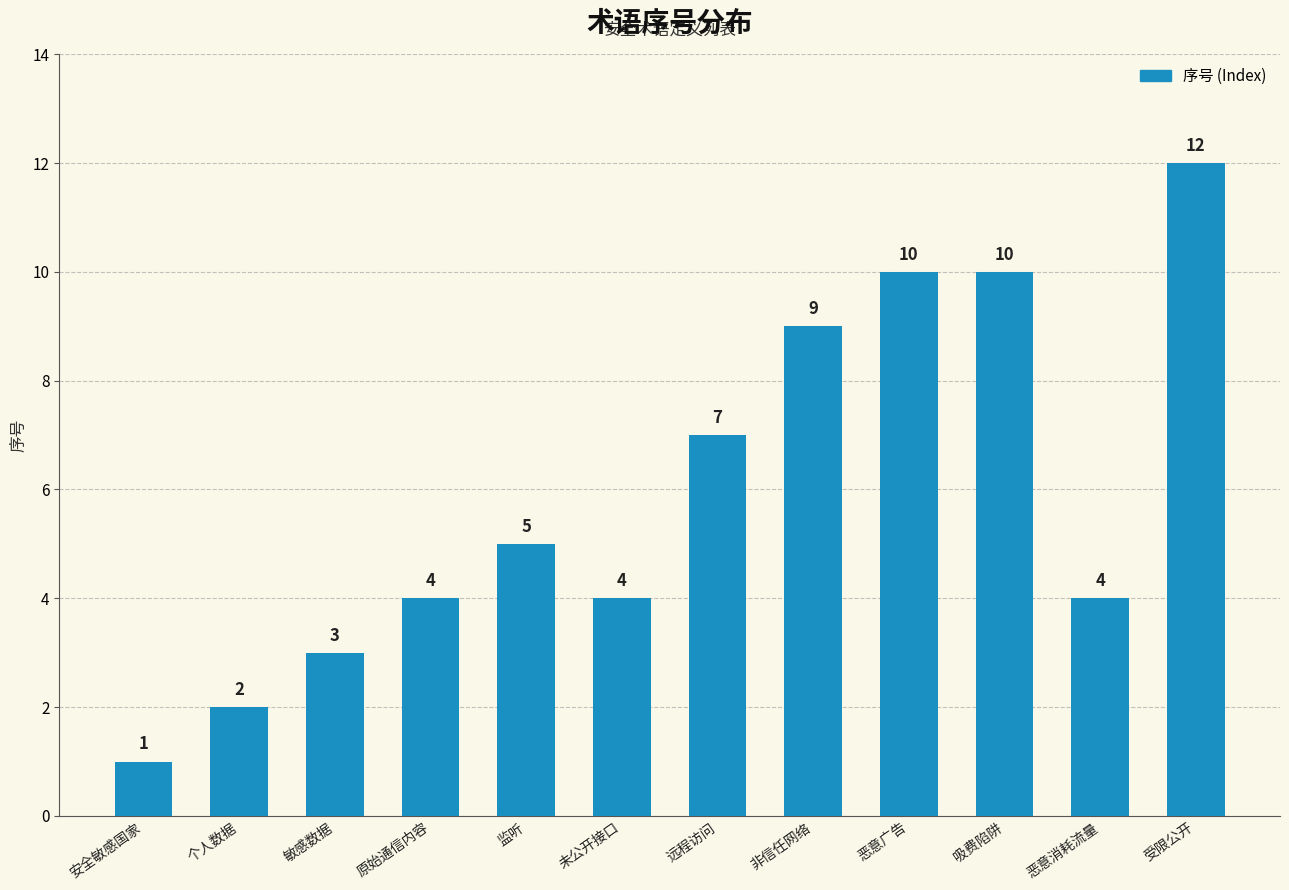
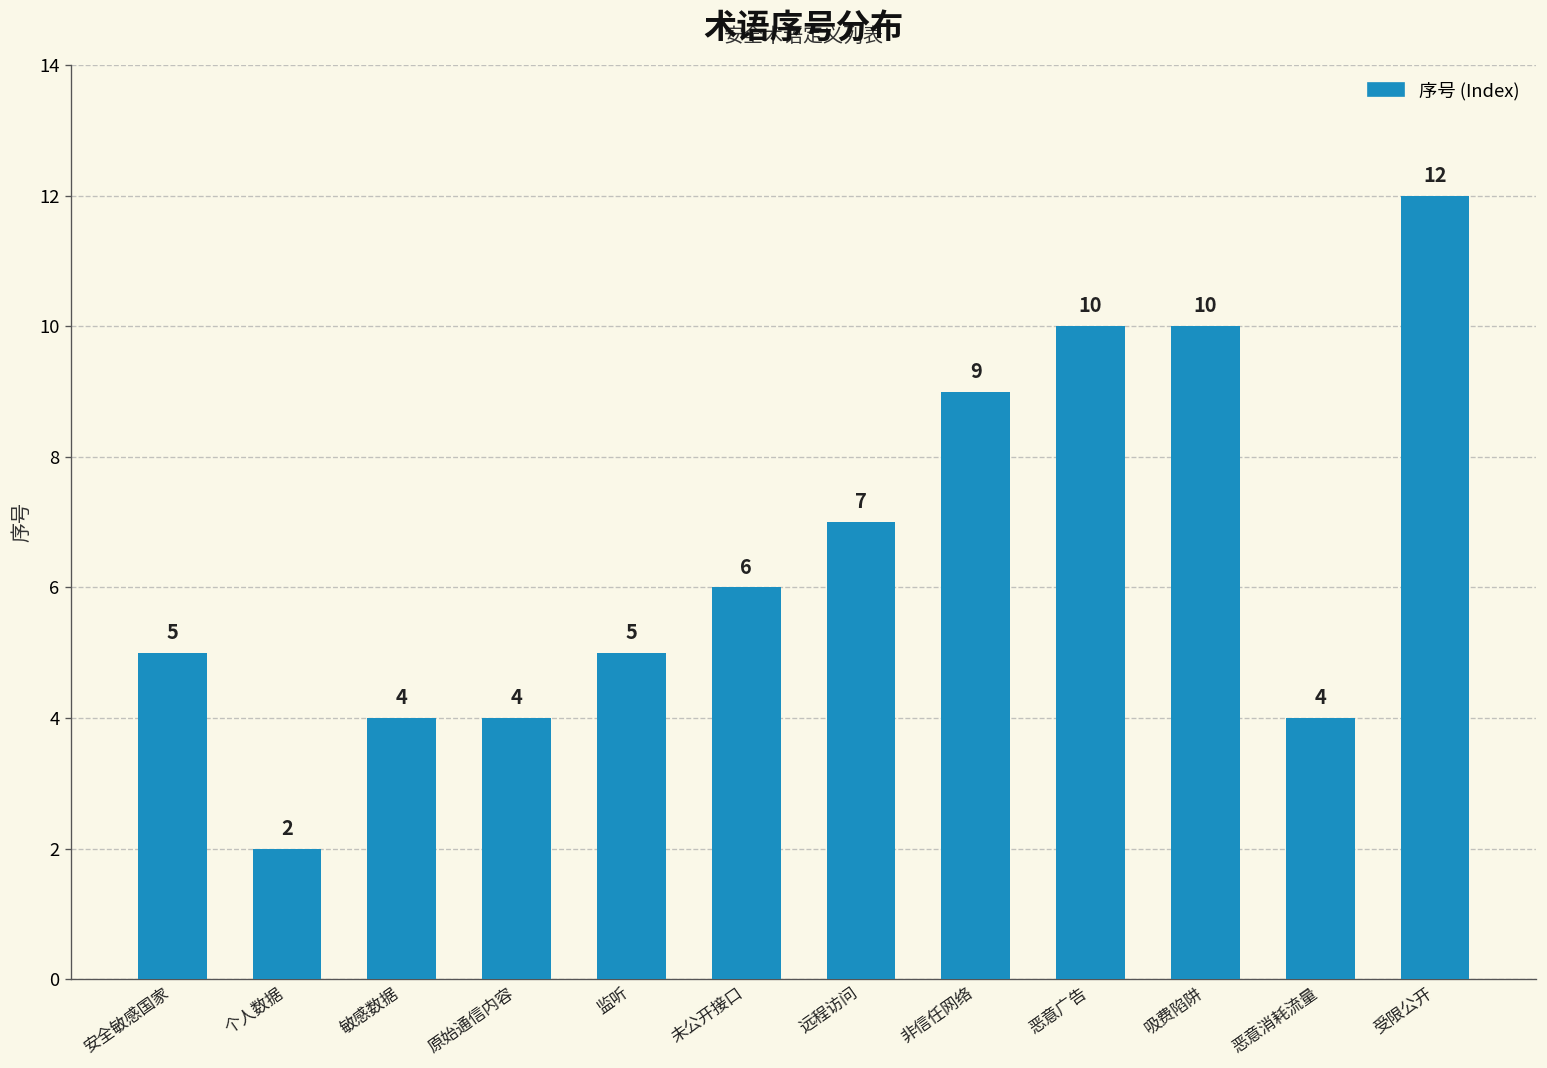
安全敏感国家: 1 -> 5
敏感数据: 3 -> 4
未公开接口: 4 -> 6
